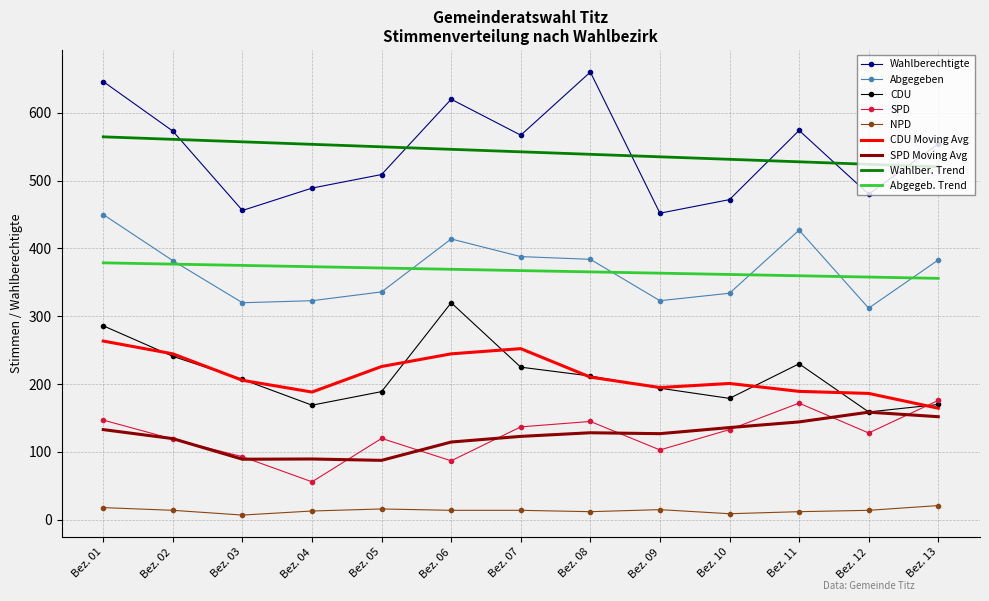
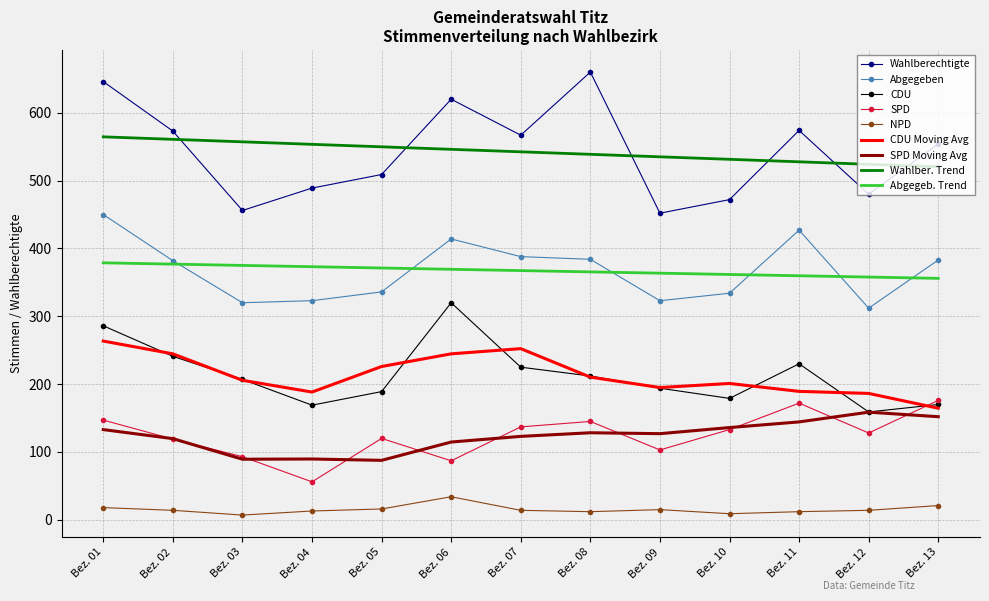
NPD, Bez. 06: 10 -> 30
